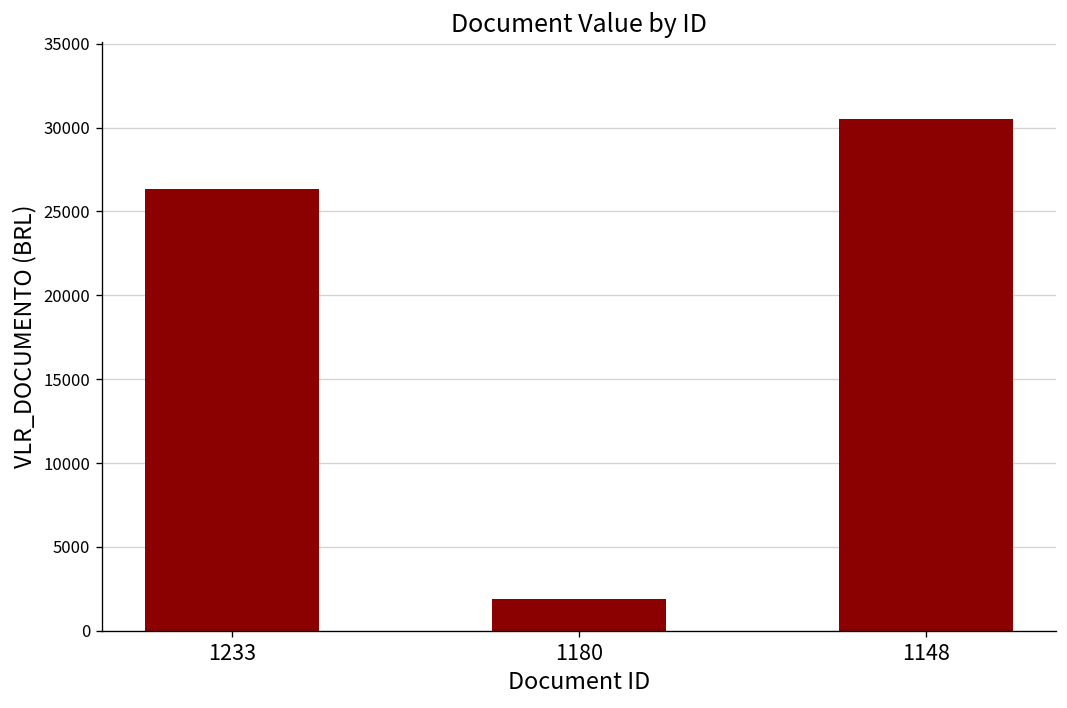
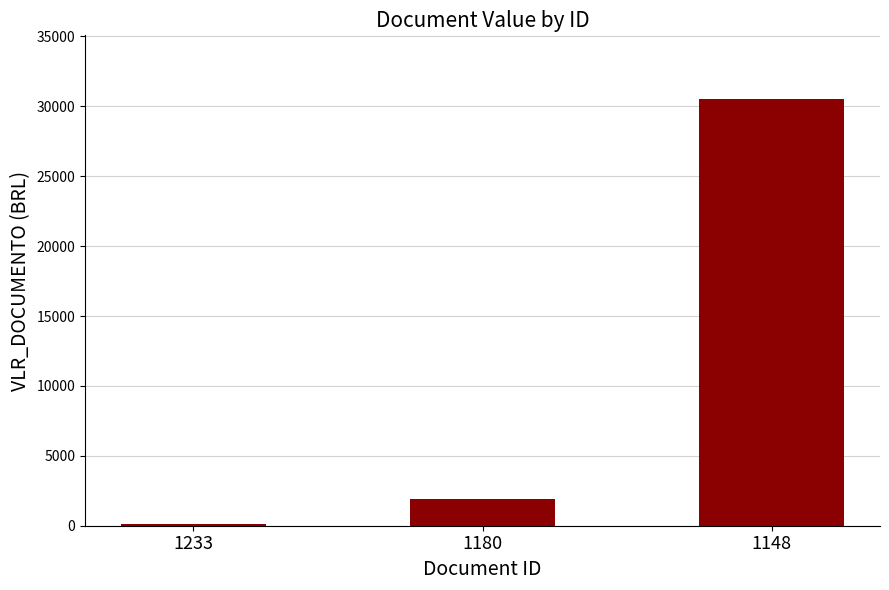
1233: 26300 -> 200
